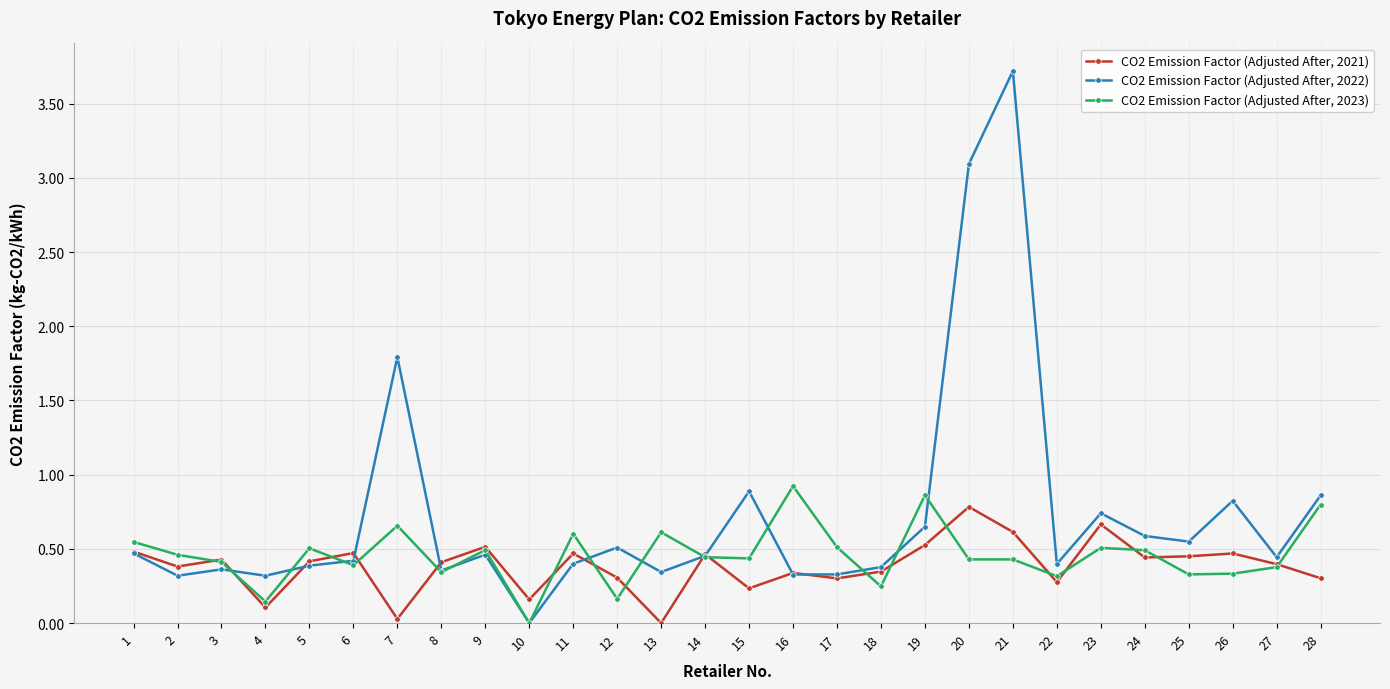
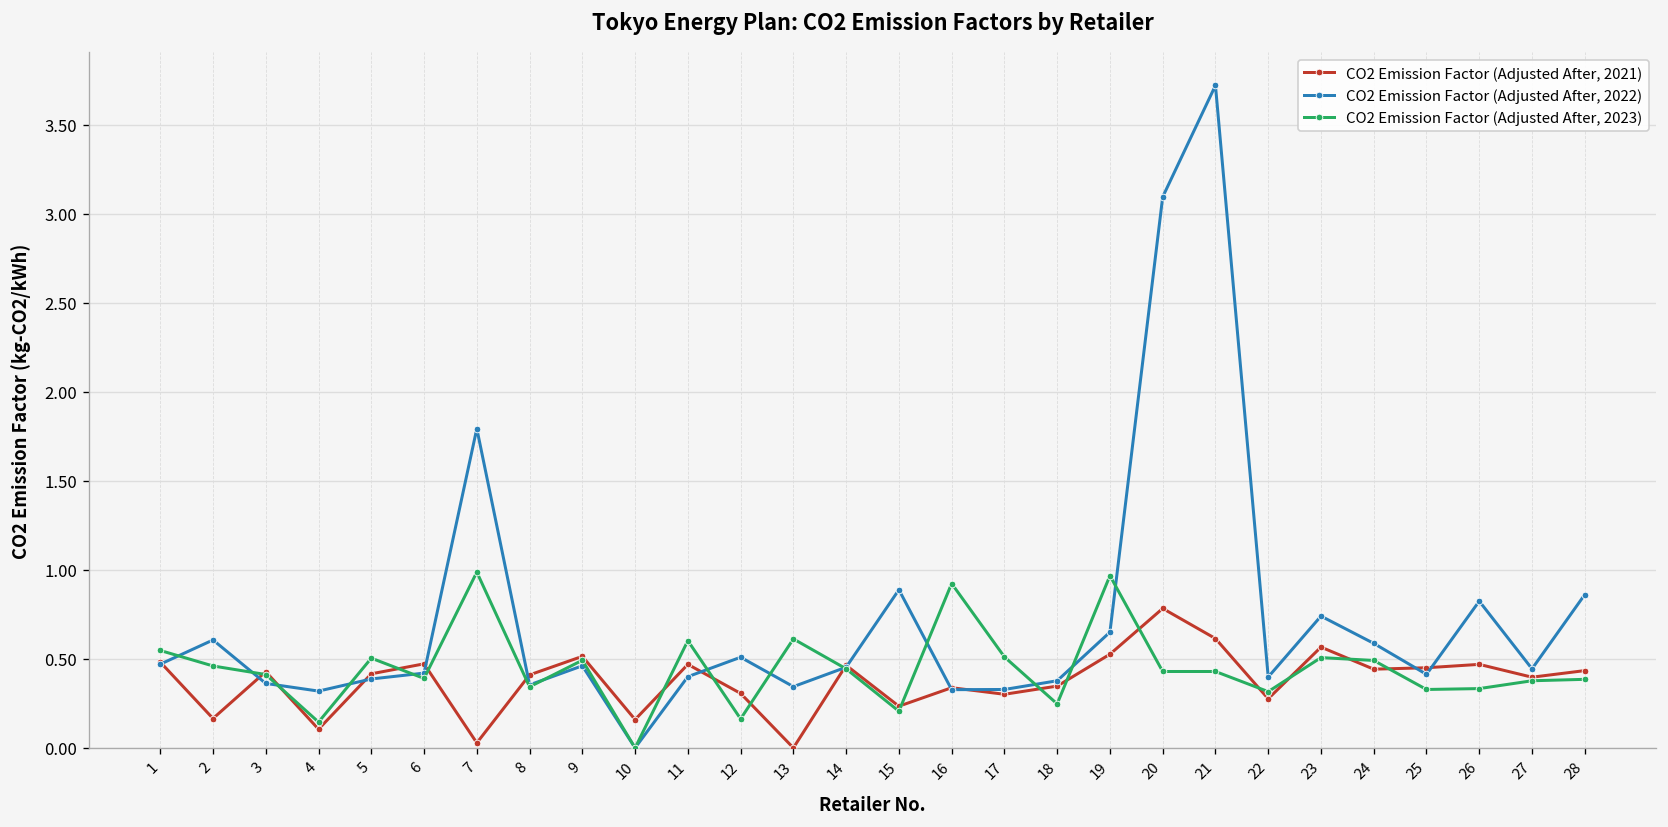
CO2 Emission Factor (Adjusted After, 2021), 2: 0.38 -> 0.17
CO2 Emission Factor (Adjusted After, 2022), 2: 0.32 -> 0.61
CO2 Emission Factor (Adjusted After, 2023), 7: 0.66 -> 0.99
CO2 Emission Factor (Adjusted After, 2023), 15: 0.44 -> 0.21
CO2 Emission Factor (Adjusted After, 2023), 19: 0.86 -> 0.97
CO2 Emission Factor (Adjusted After, 2021), 23: 0.67 -> 0.57
CO2 Emission Factor (Adjusted After, 2022), 25: 0.55 -> 0.41
CO2 Emission Factor (Adjusted After, 2021), 28: 0.30 -> 0.43
CO2 Emission Factor (Adjusted After, 2023), 28: 0.80 -> 0.39
